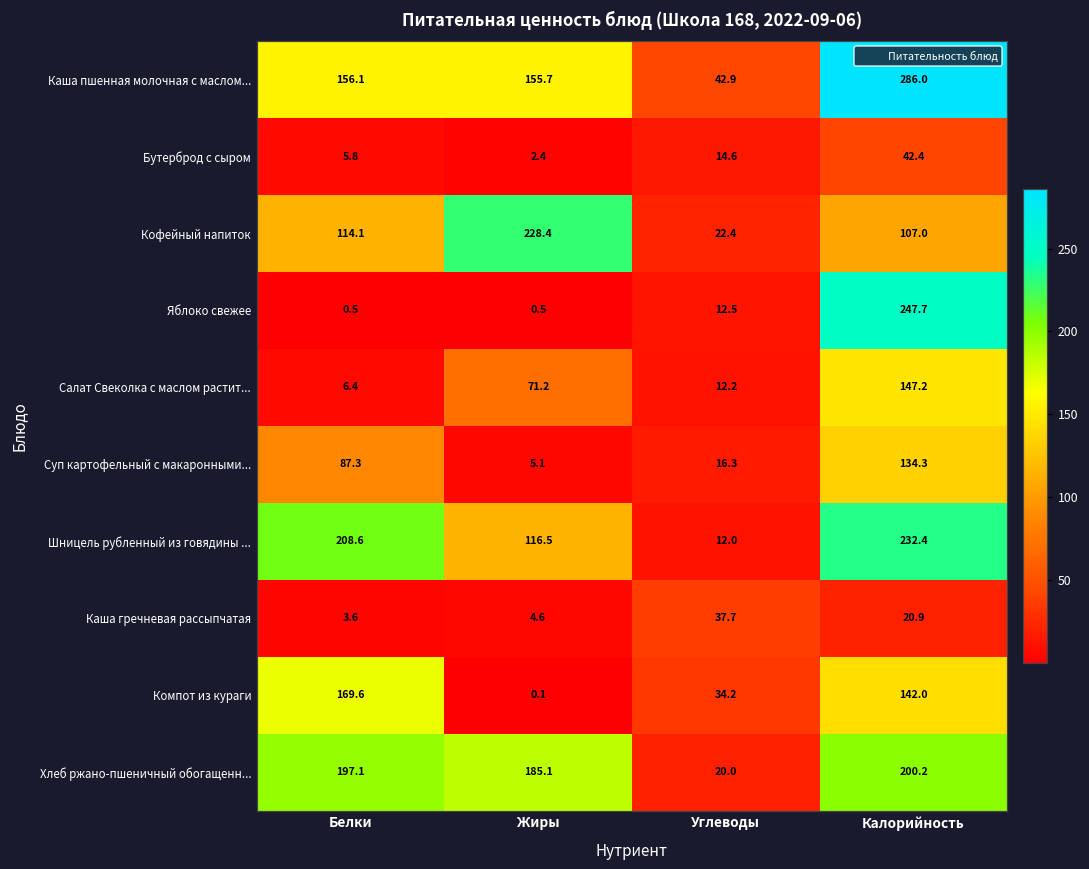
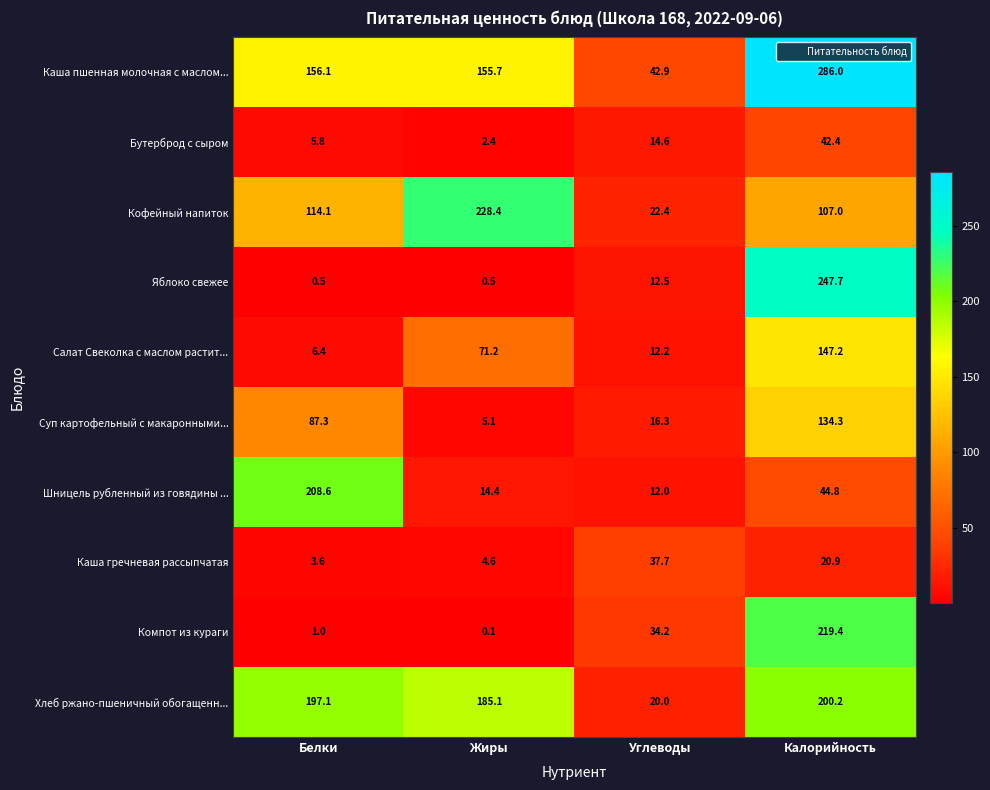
Шницель рубленный из говядины ..., Жиры: 116.5 -> 14.4
Шницель рубленный из говядины ..., Калорийность: 232.4 -> 44.8
Компот из кураги, Белки: 169.6 -> 1.0
Компот из кураги, Калорийность: 142.0 -> 219.4
